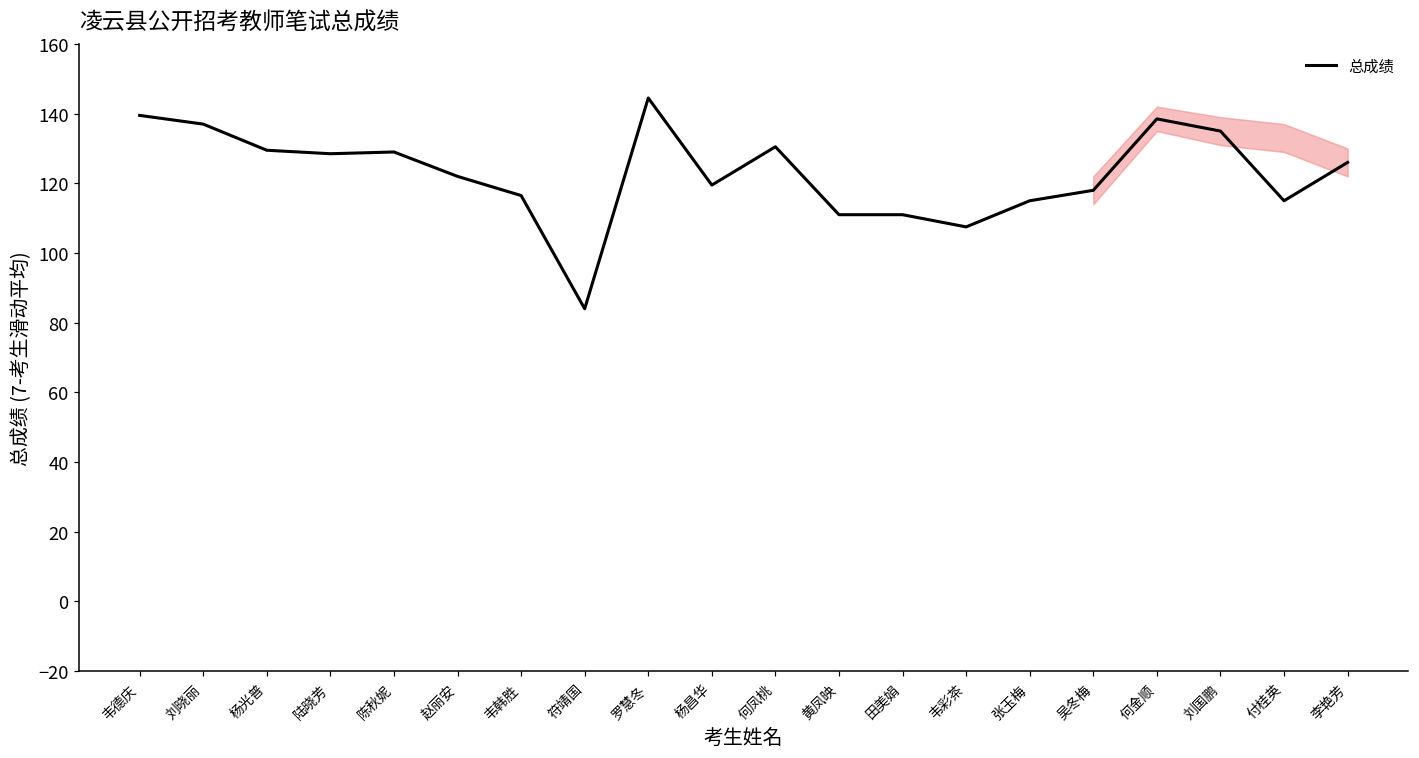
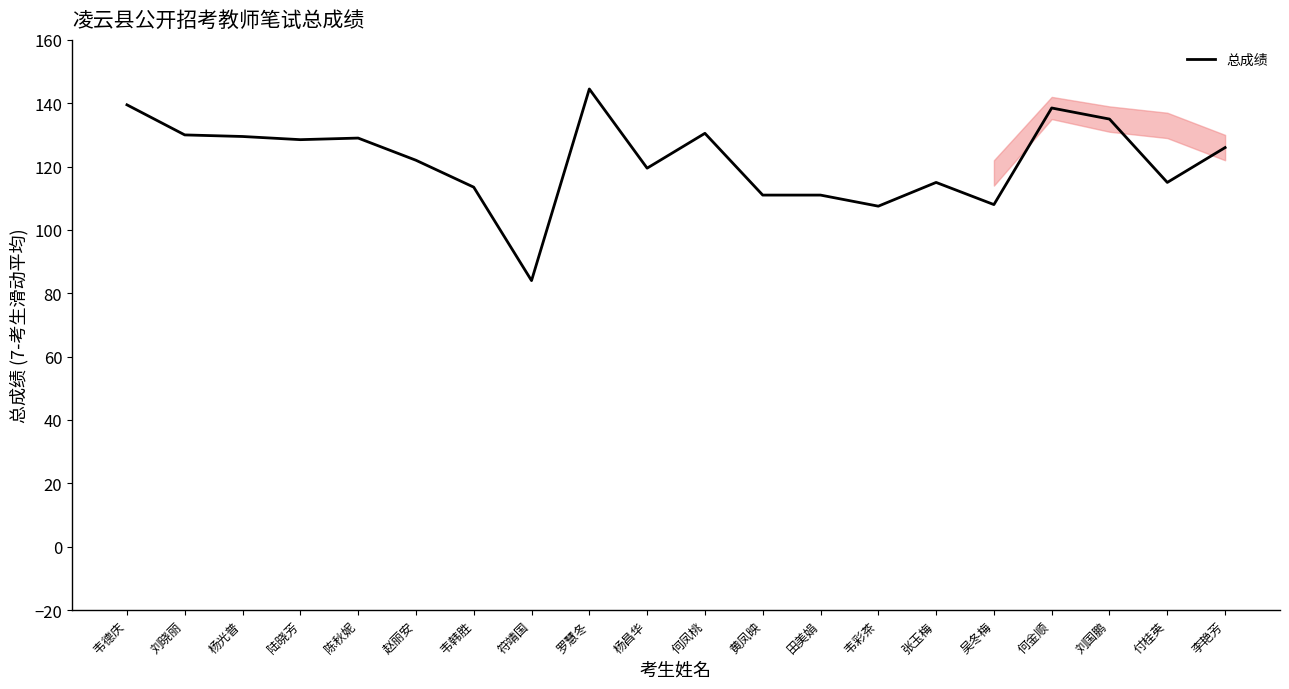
总成绩, 刘晓丽: 137 -> 130
总成绩, 韦韩胜: 117 -> 114
总成绩, 吴冬梅: 118 -> 108
